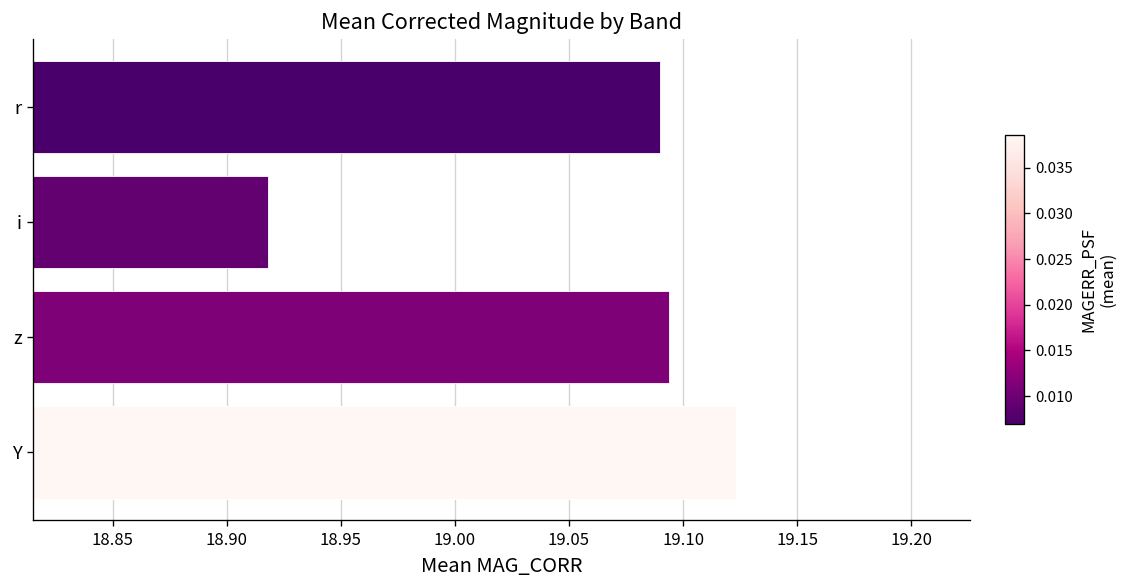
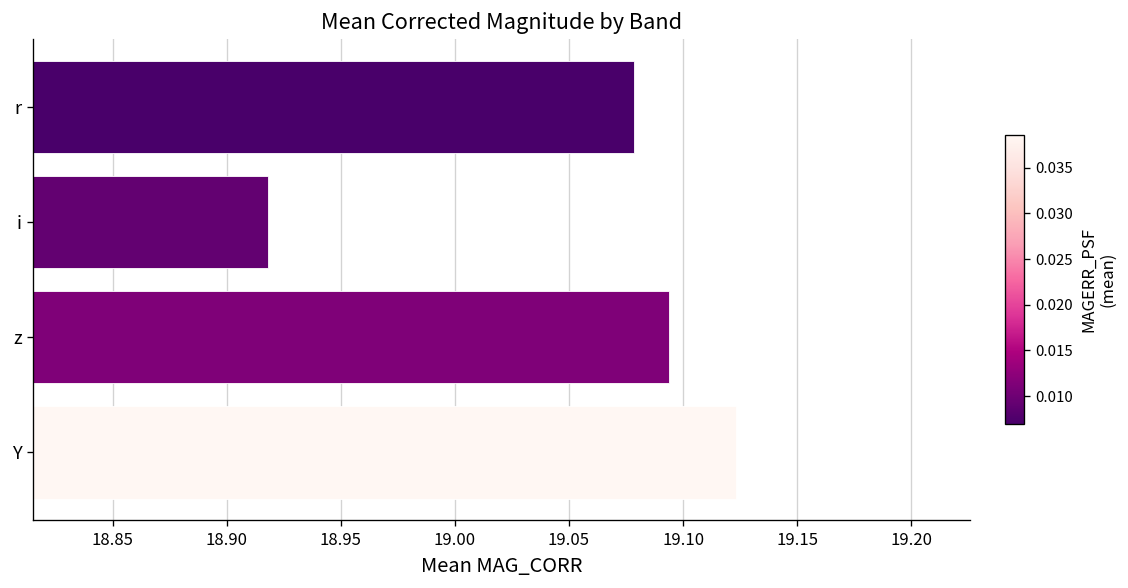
r: 19.090 -> 19.078
